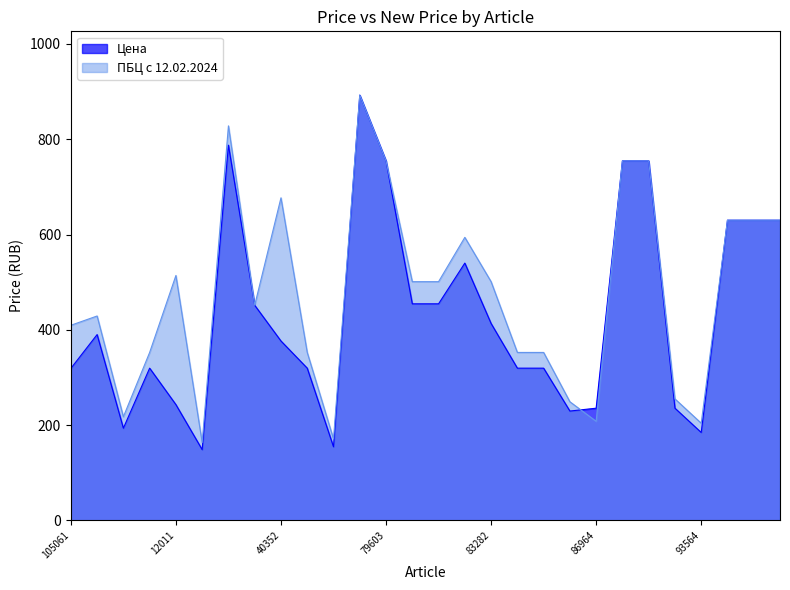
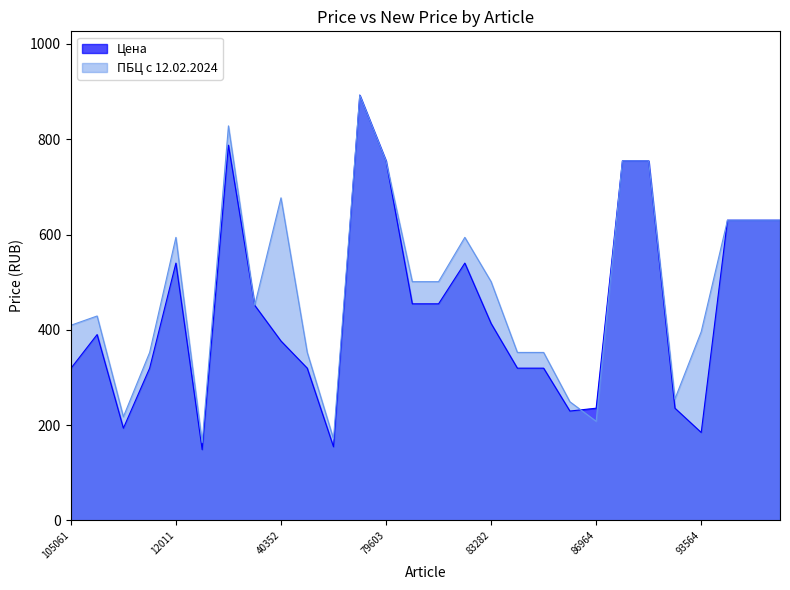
Цена, 12011: 240 -> 540
ПБЦ с 12.02.2024, 12011: 510 -> 590
ПБЦ с 12.02.2024, 93564: 200 -> 400
